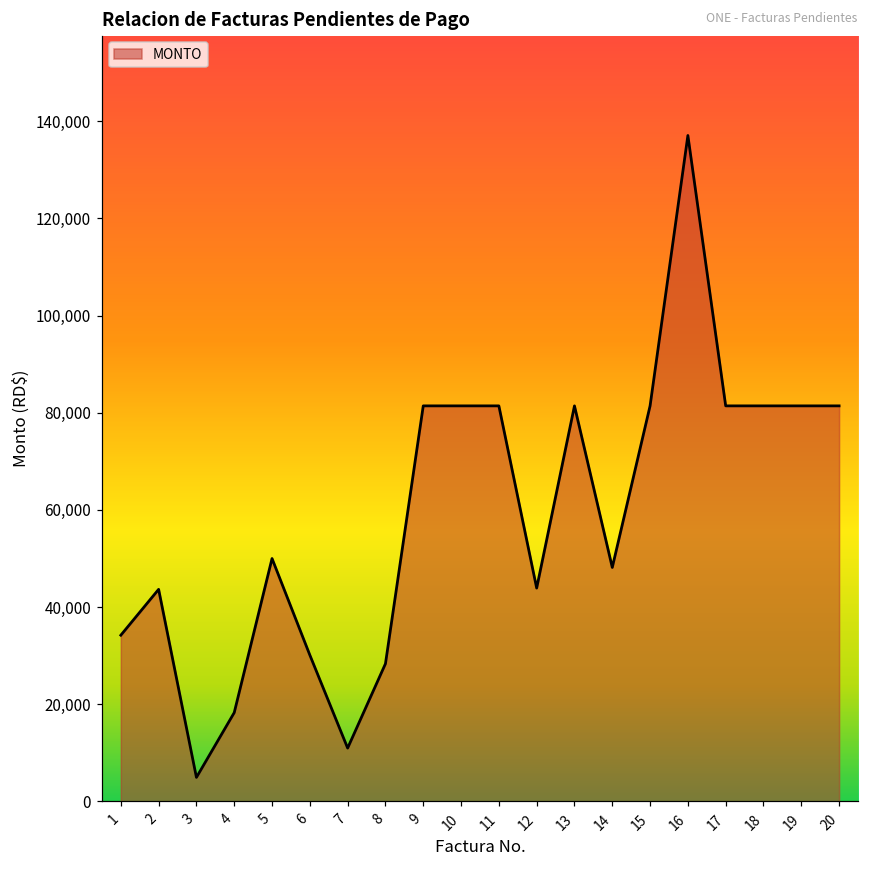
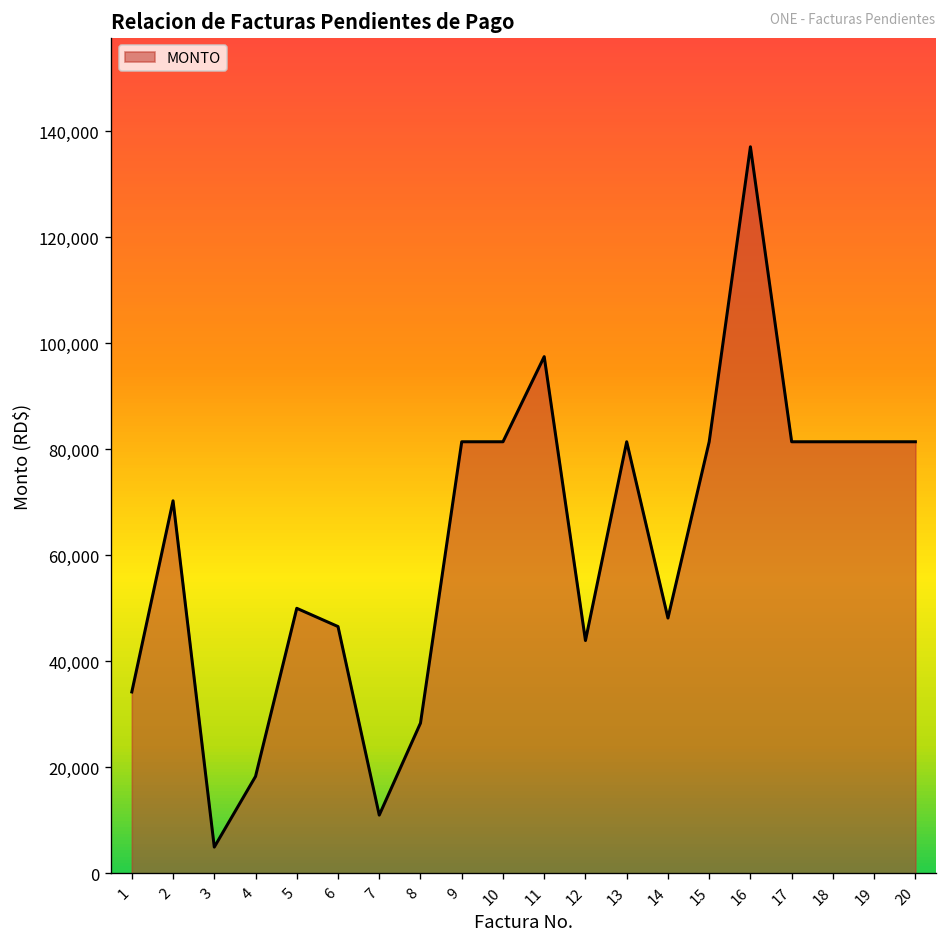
2: 44,000 -> 70,000
6: 30,000 -> 47,000
11: 81,000 -> 97,000
